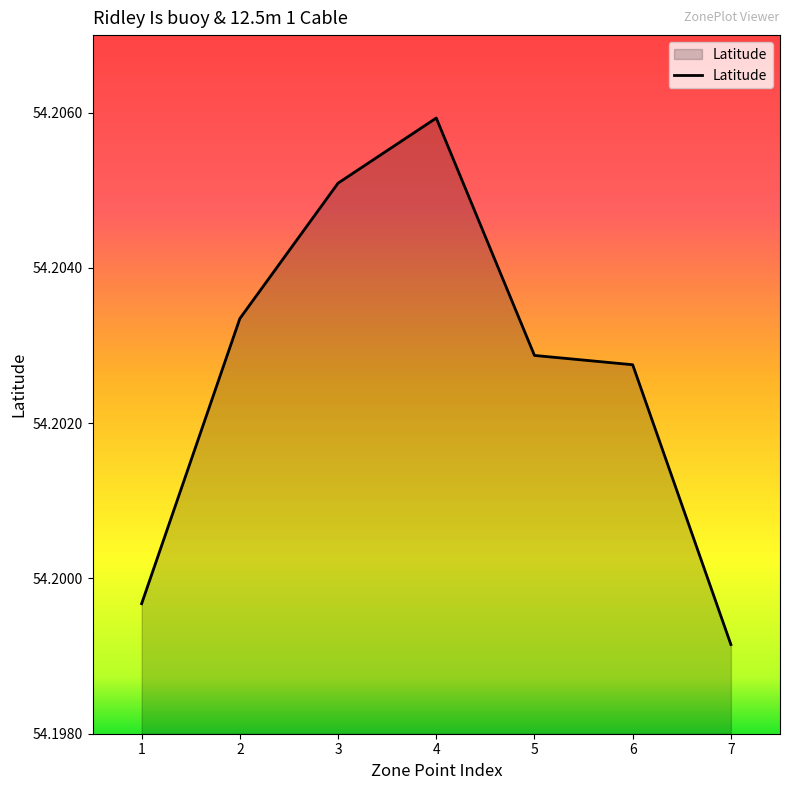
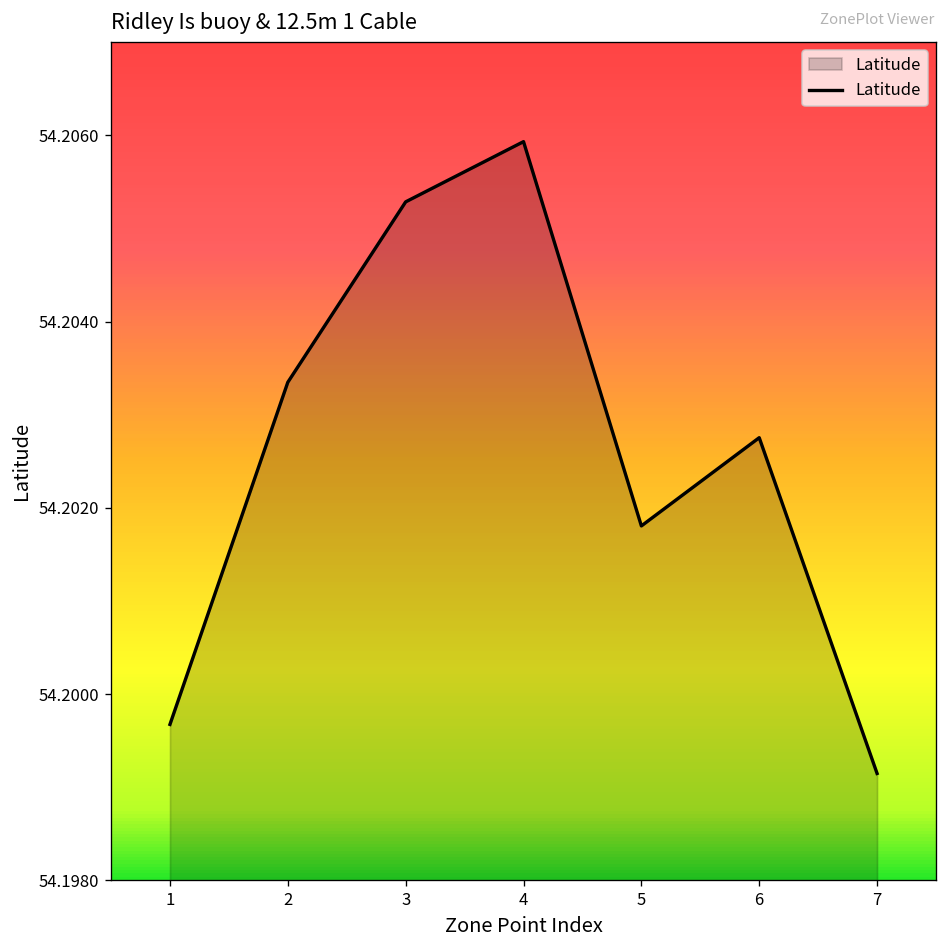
3: 54.2051 -> 54.2053
5: 54.2029 -> 54.2018
